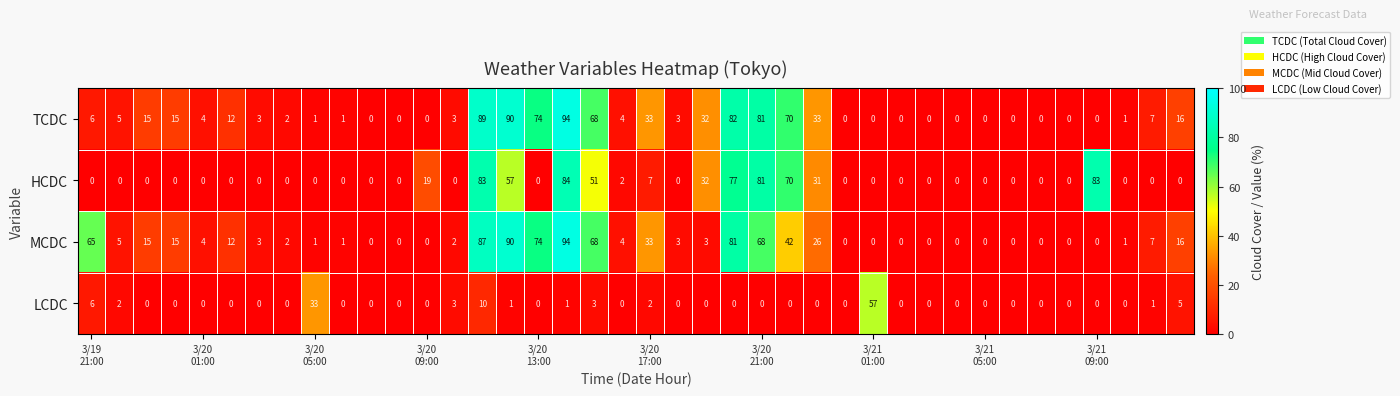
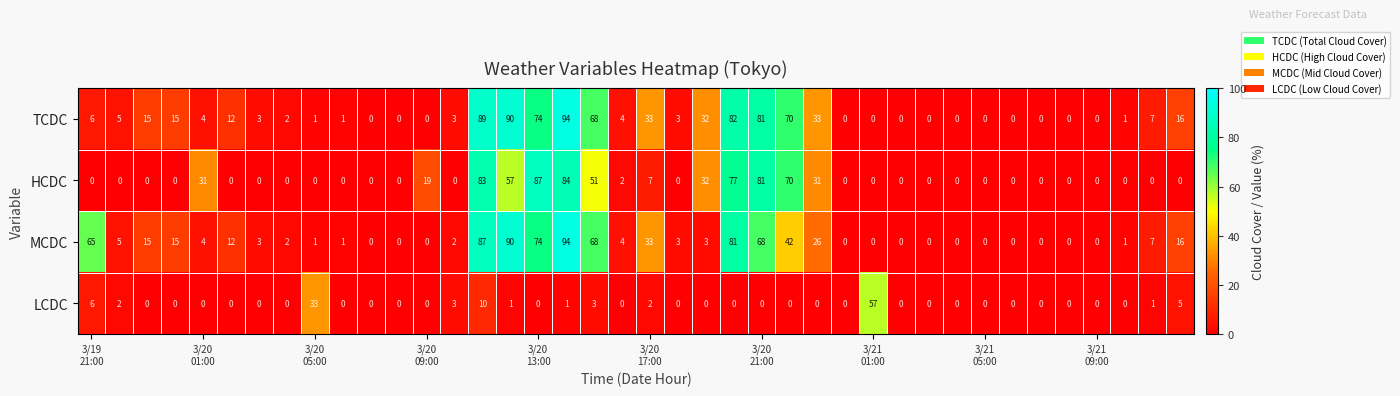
HCDC, 3/20 01:00: 0 -> 31
HCDC, 3/20 13:00: 0 -> 87
HCDC, 3/21 09:00: 83 -> 0
